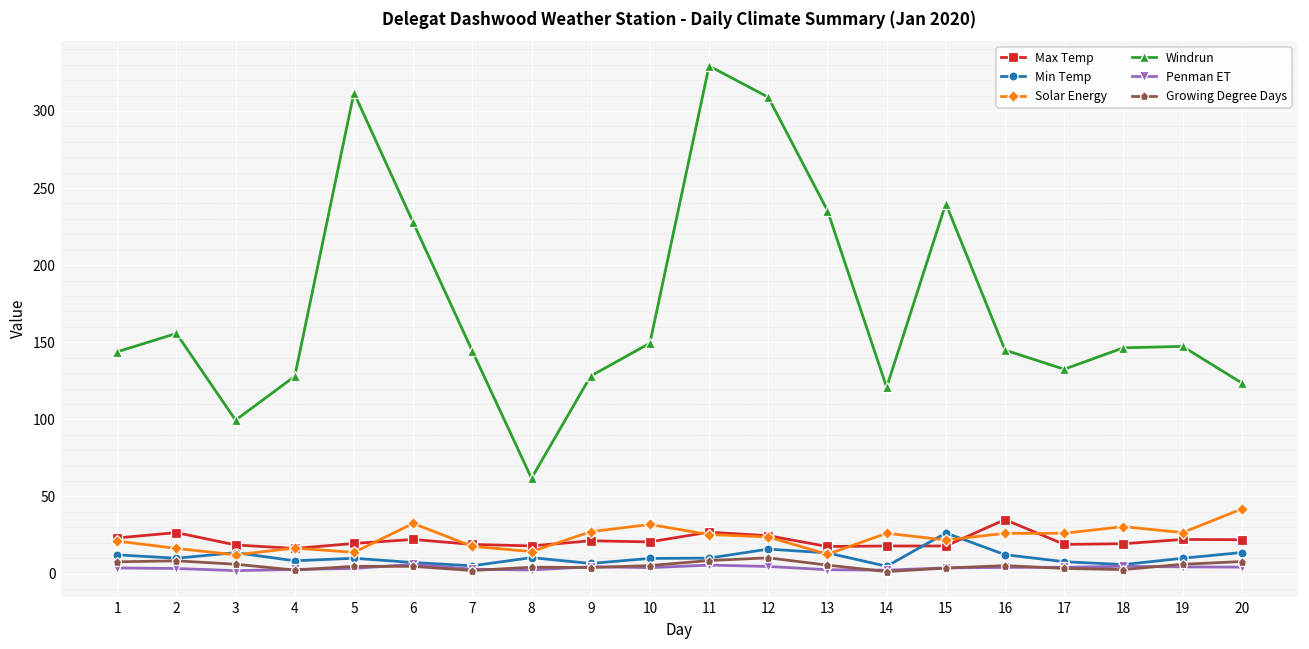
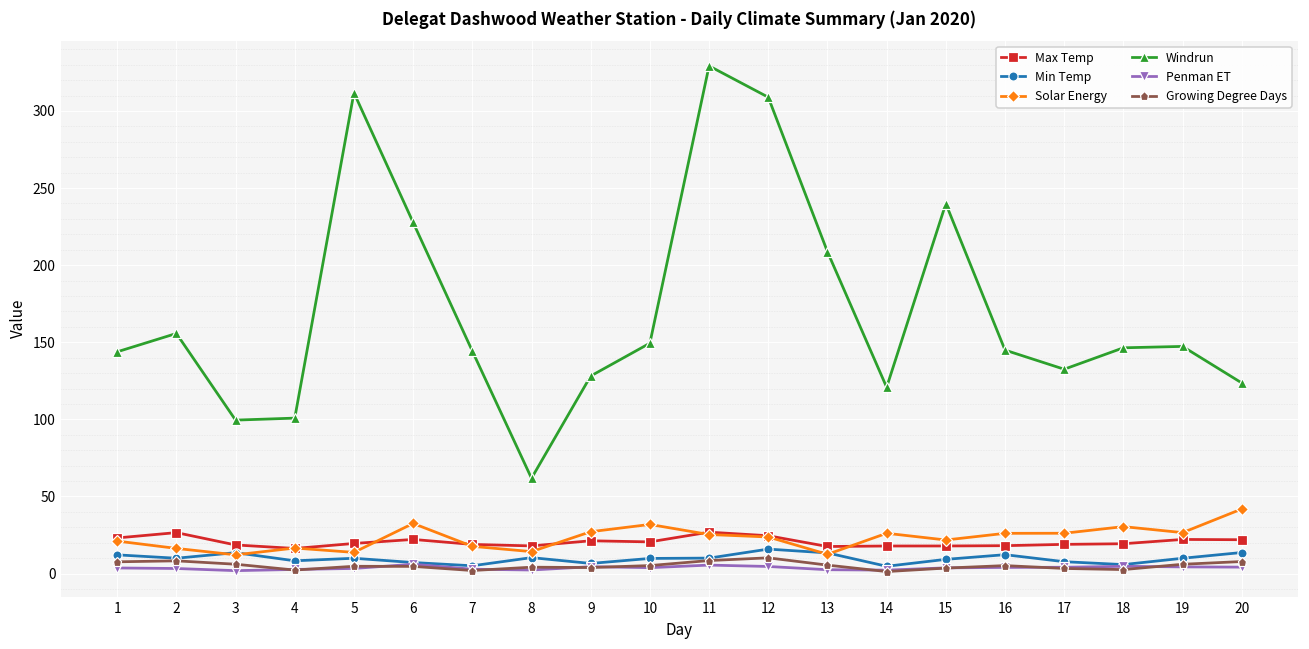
Windrun, 4: 128 -> 101
Windrun, 13: 235 -> 209
Min Temp, 15: 26 -> 9
Max Temp, 16: 35 -> 18
